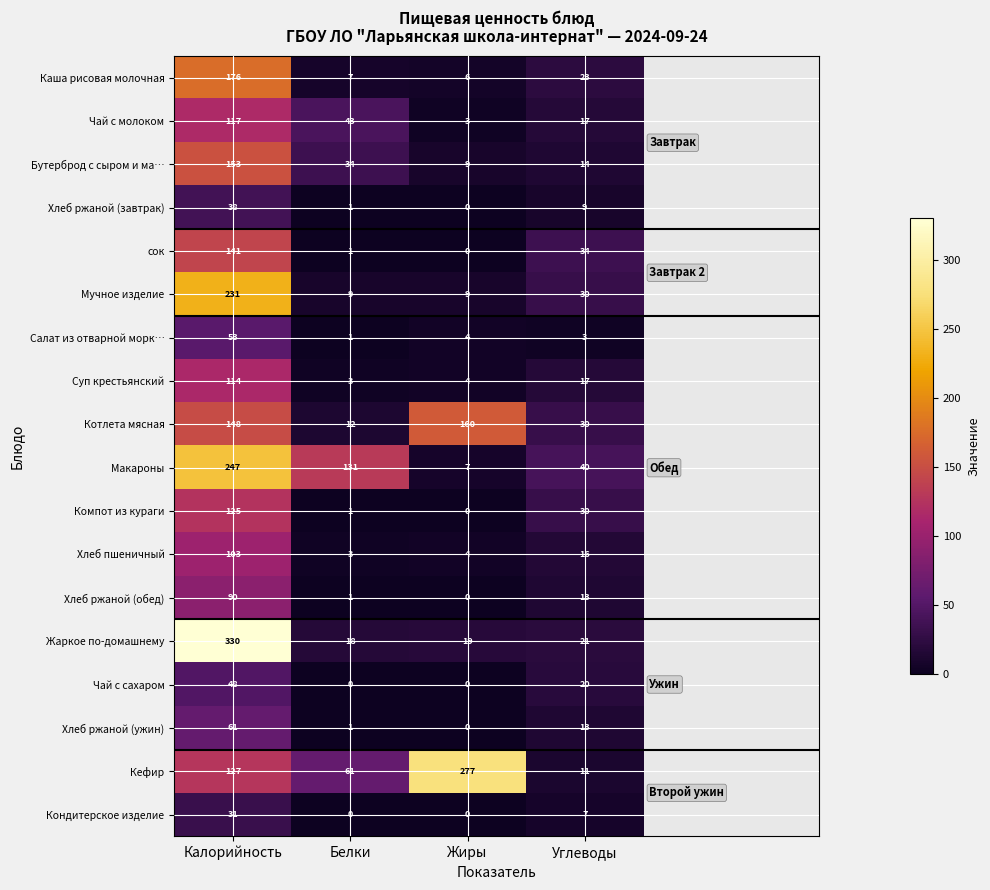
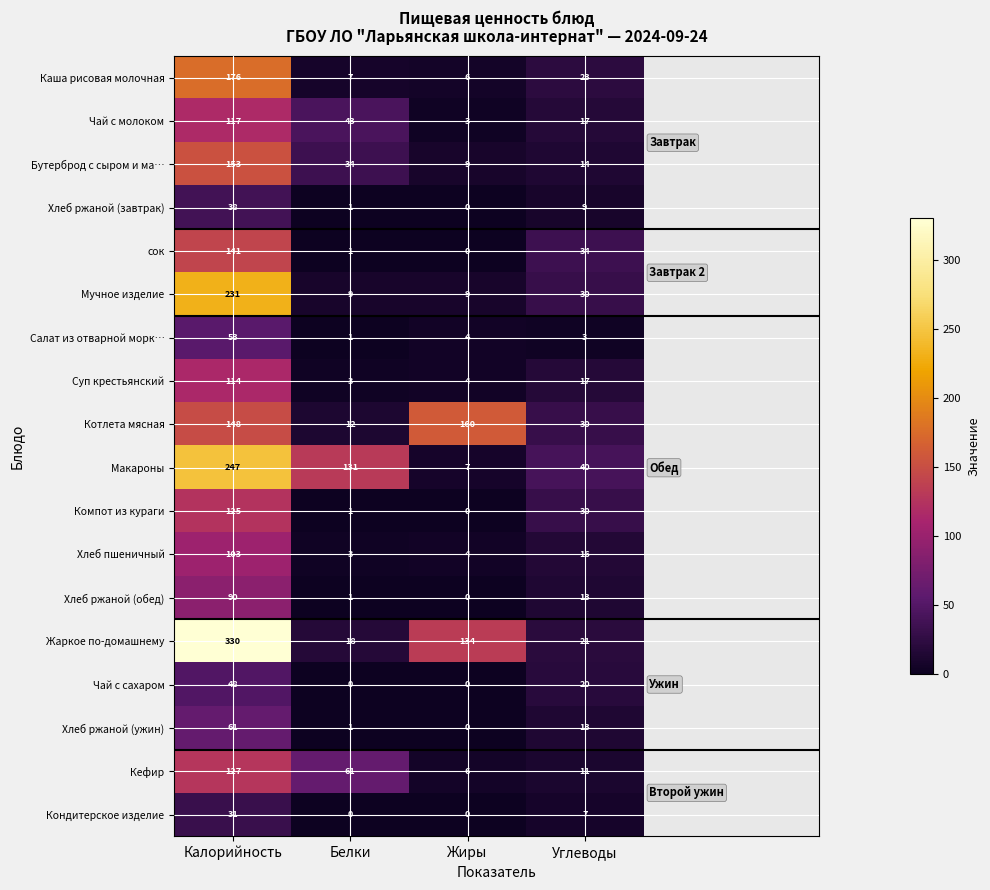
Жаркое по-домашнему, Жиры: 19 -> 134
Кефир, Жиры: 277 -> 6
